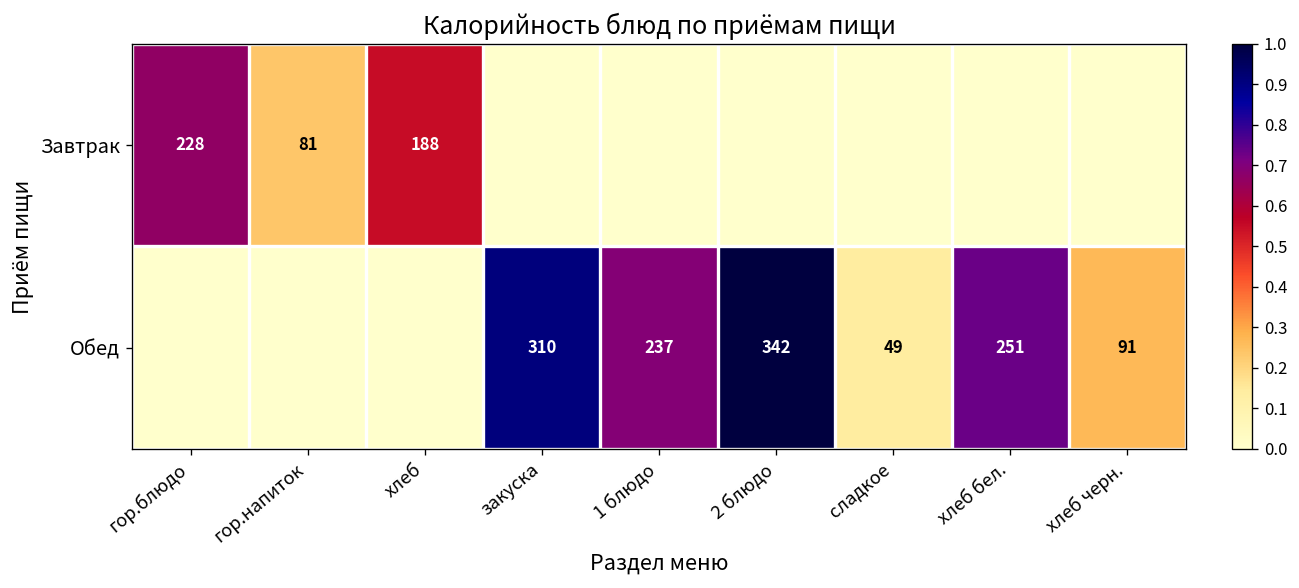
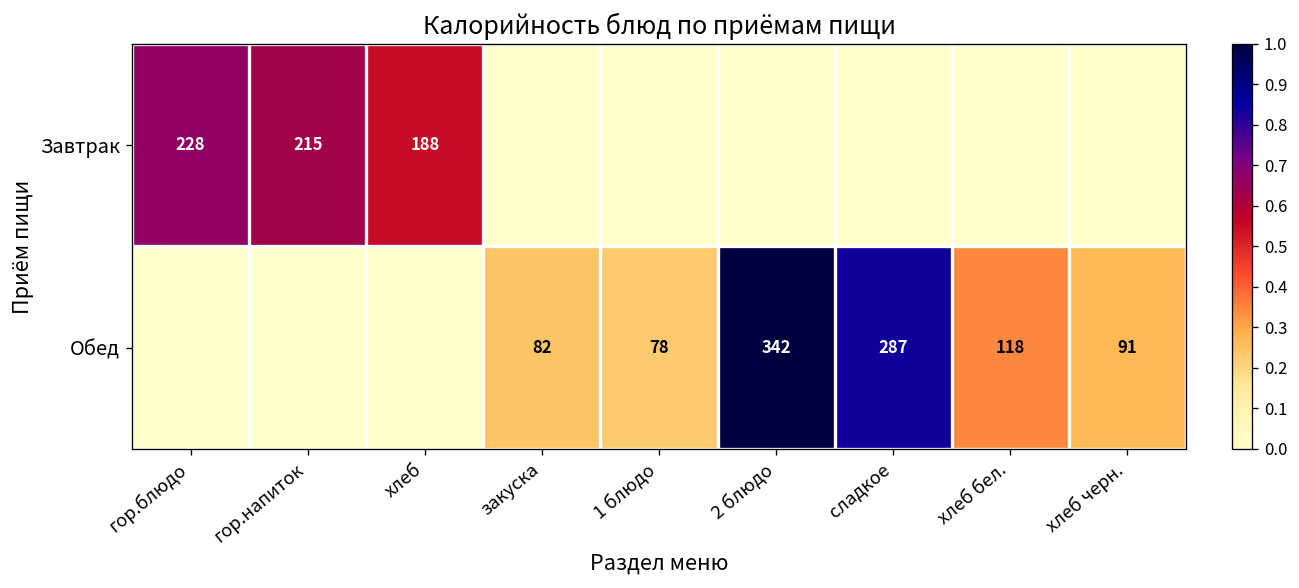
Завтрак, гор.напиток: 81 -> 215
Обед, закуска: 310 -> 82
Обед, 1 блюдо: 237 -> 78
Обед, сладкое: 49 -> 287
Обед, хлеб бел.: 251 -> 118
